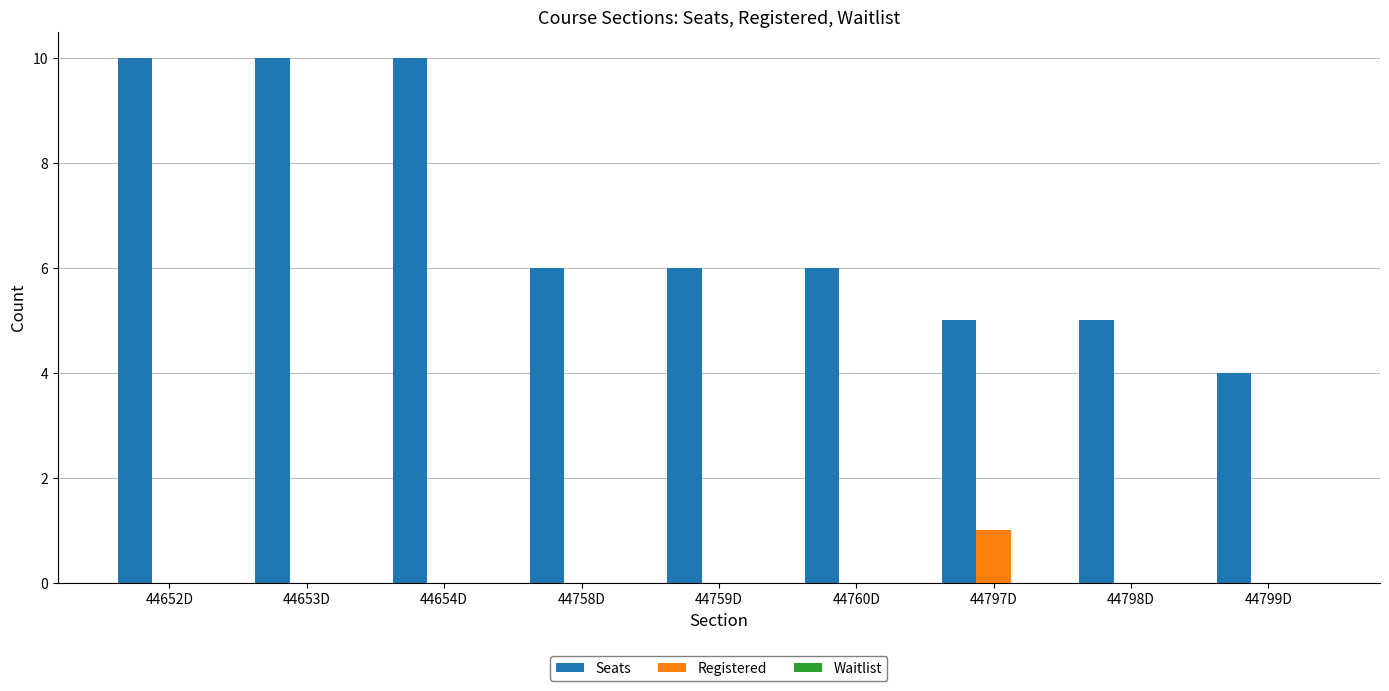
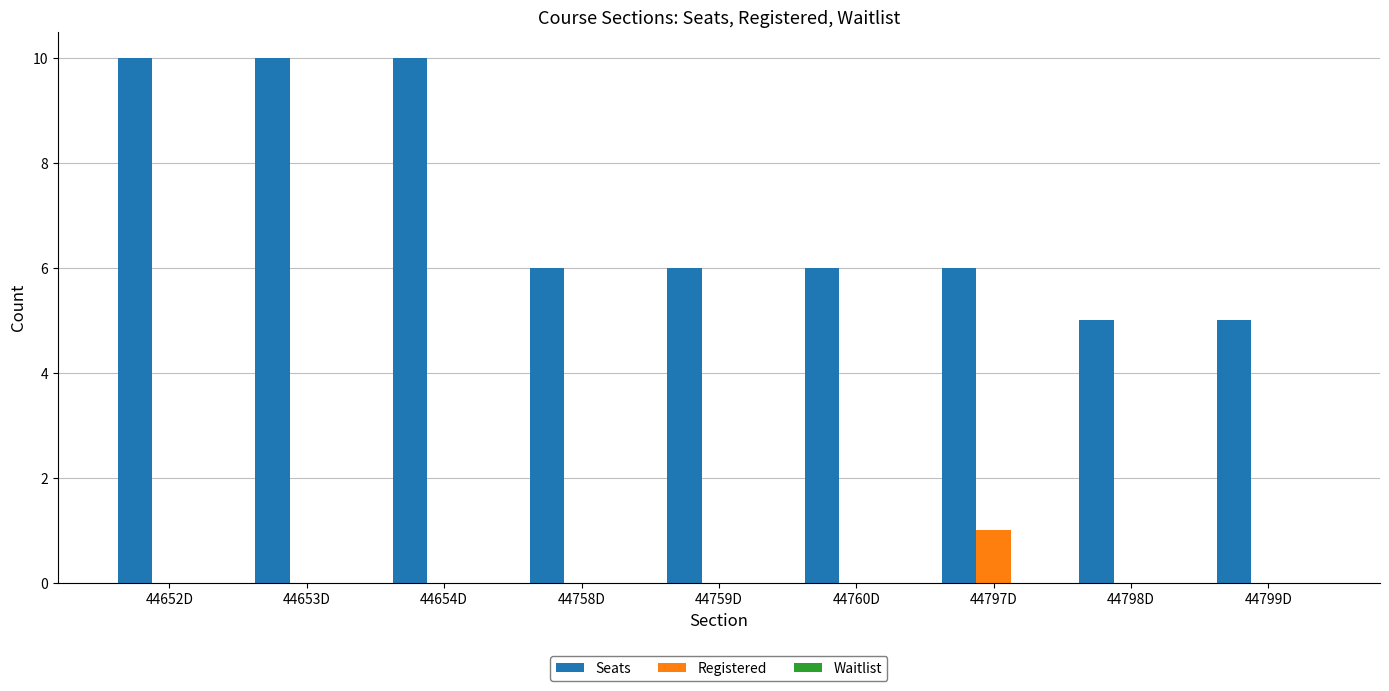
Seats, 44797D: 5 -> 6
Seats, 44799D: 4 -> 5
